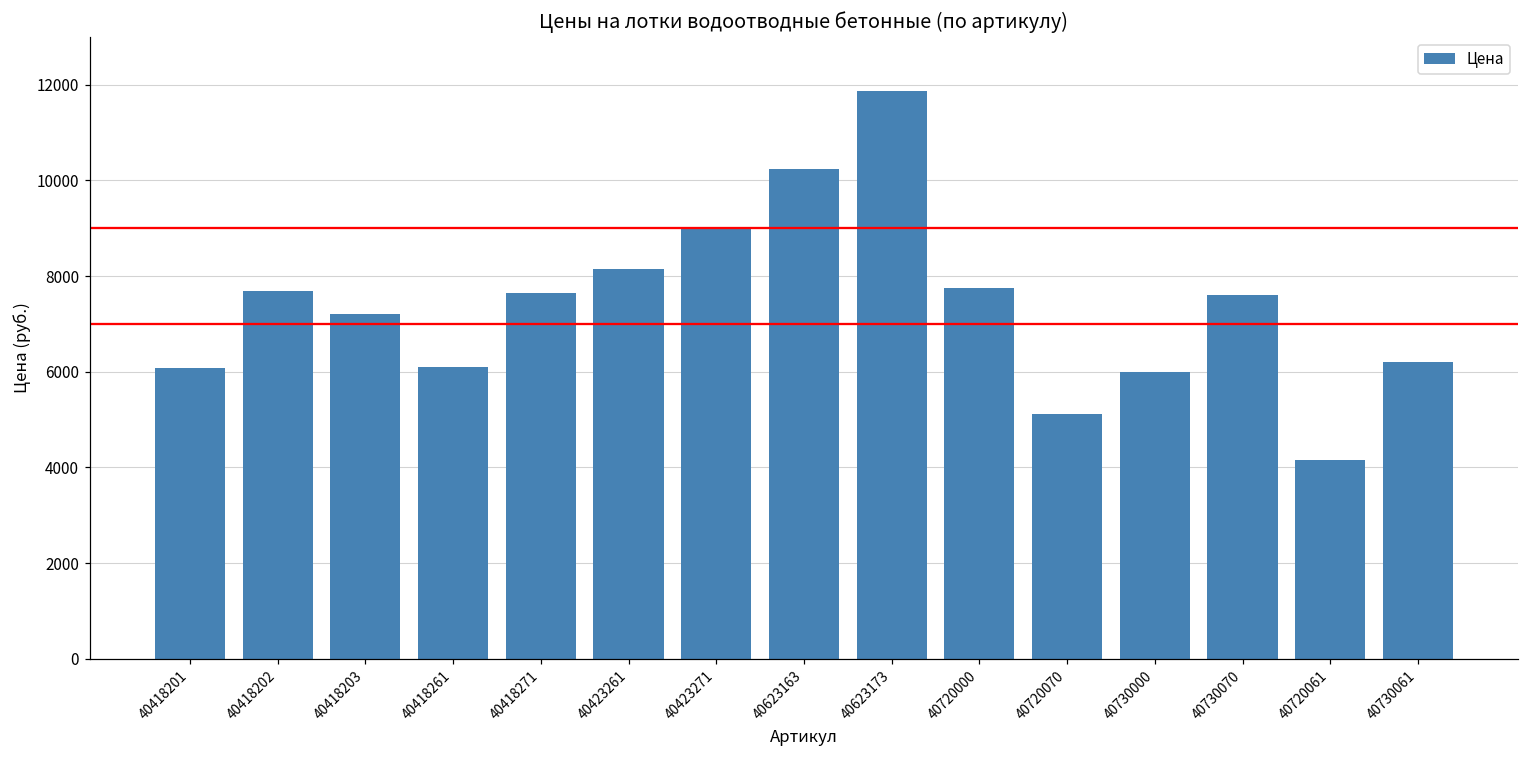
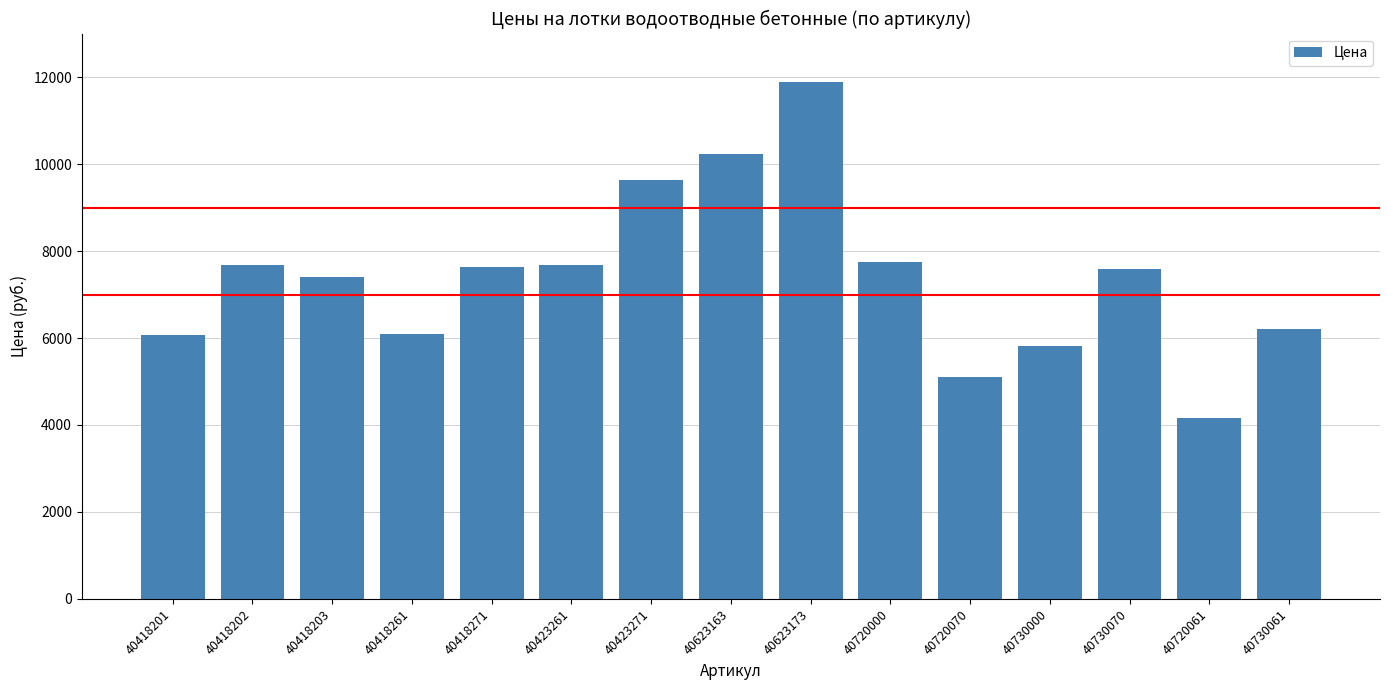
40418203: 7200 -> 7400
40423261: 8100 -> 7700
40423271: 9000 -> 9600
40730000: 6000 -> 5800
